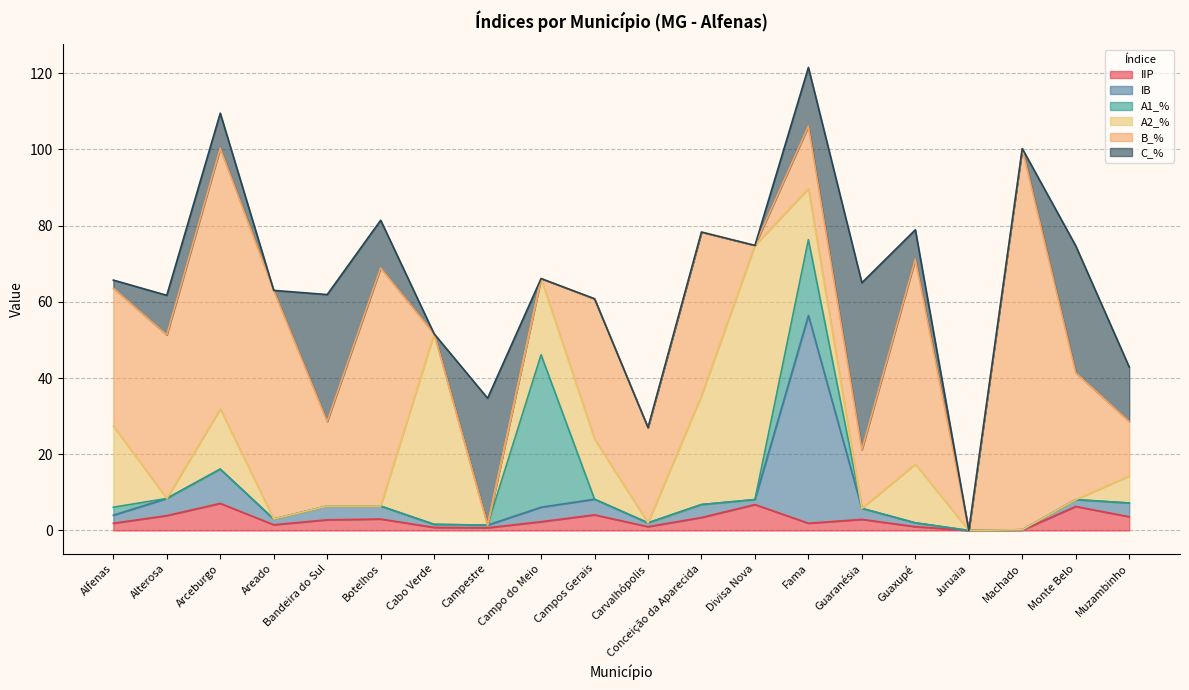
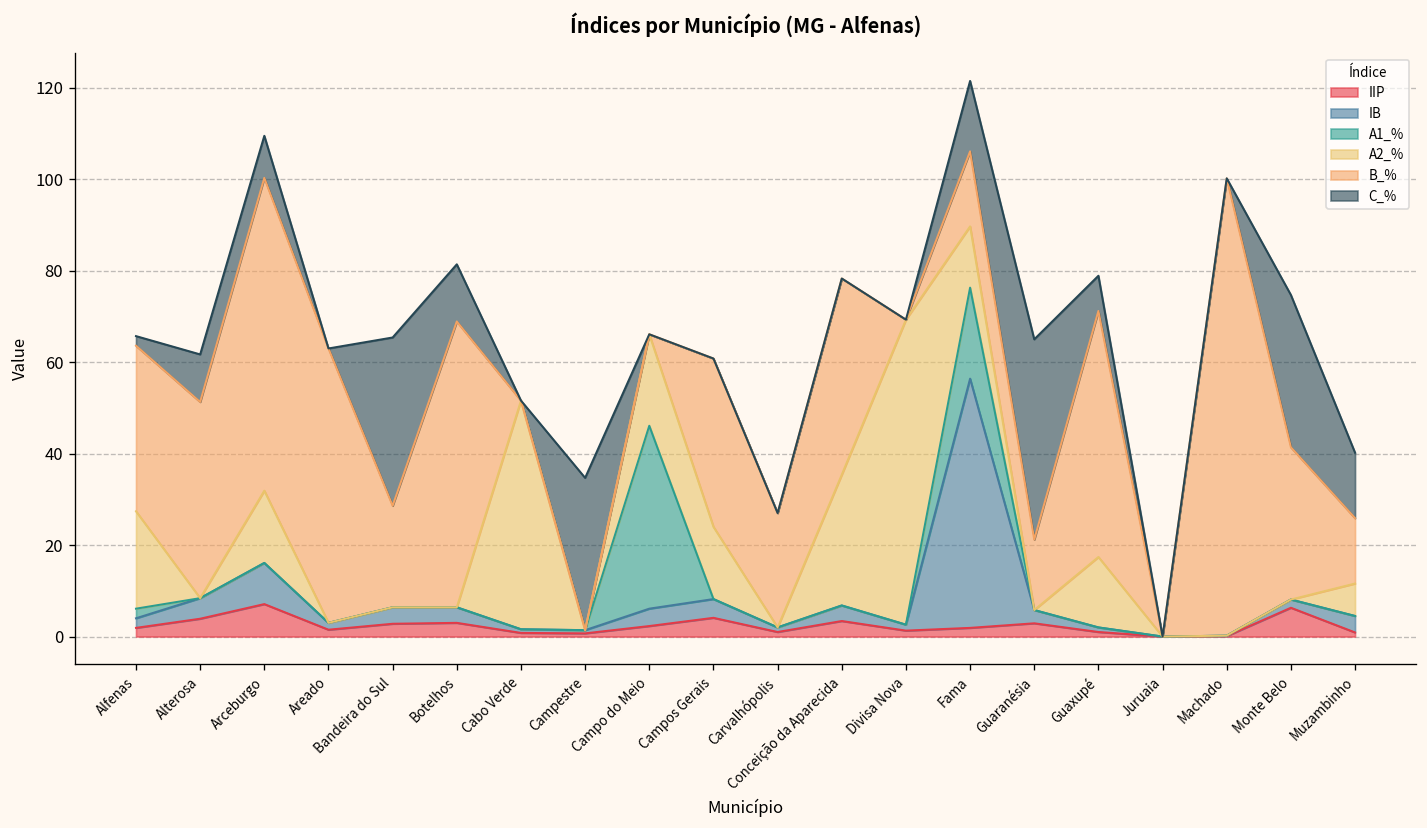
C_%, Bandeira do Sul: 33 -> 37
IIP, Divisa Nova: 7 -> 1
IIP, Muzambinho: 4 -> 1
